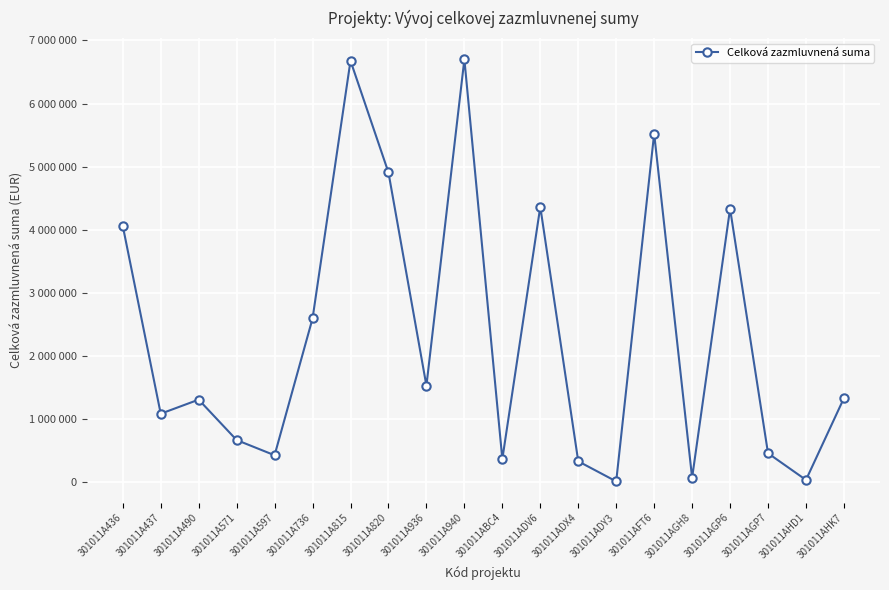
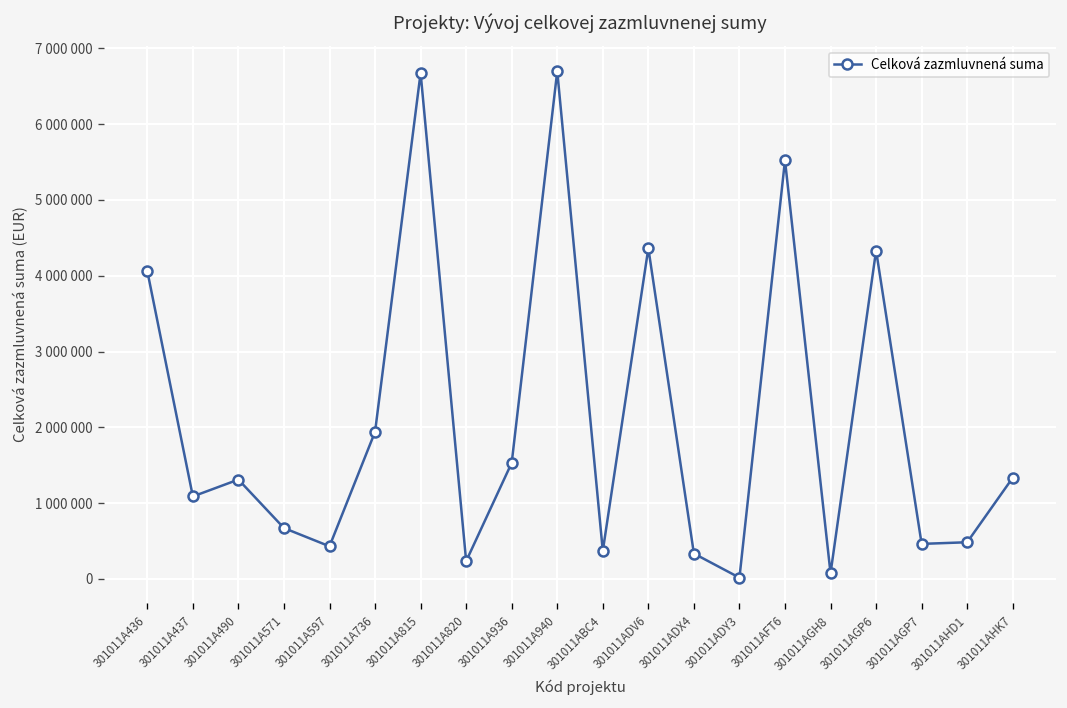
301011A736: 2600000 -> 1900000
301011A820: 4900000 -> 200000
301011AHD1: 0 -> 500000
